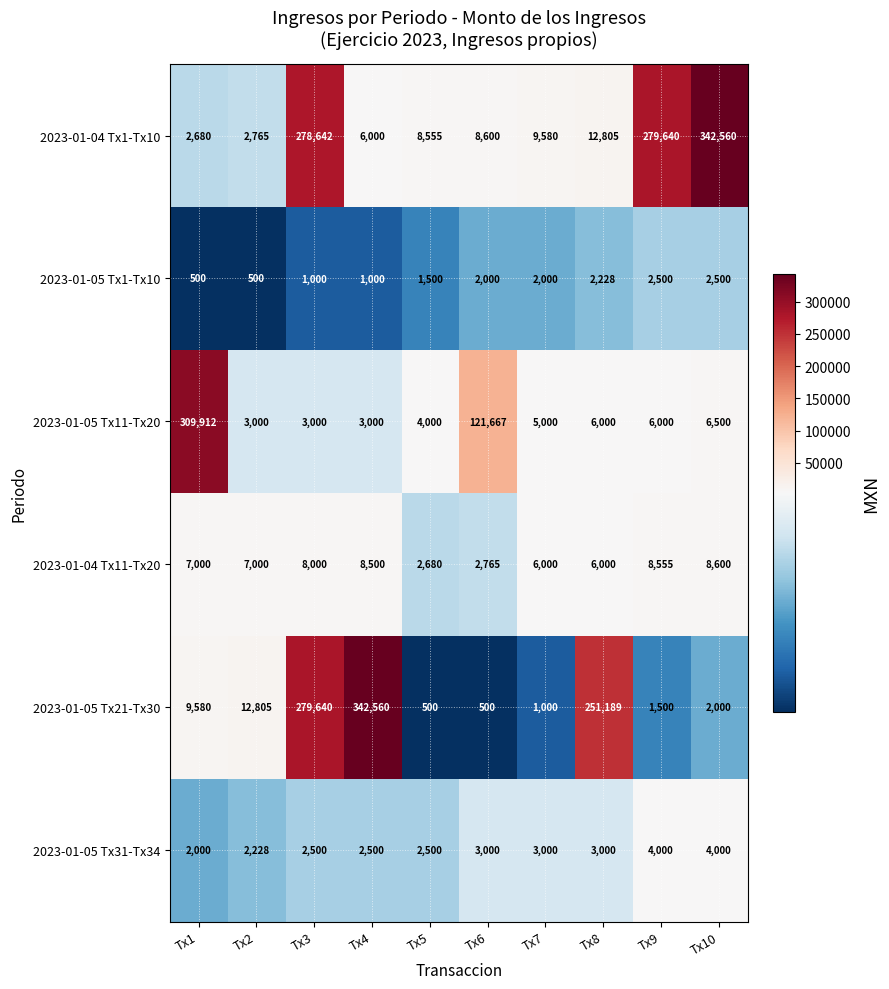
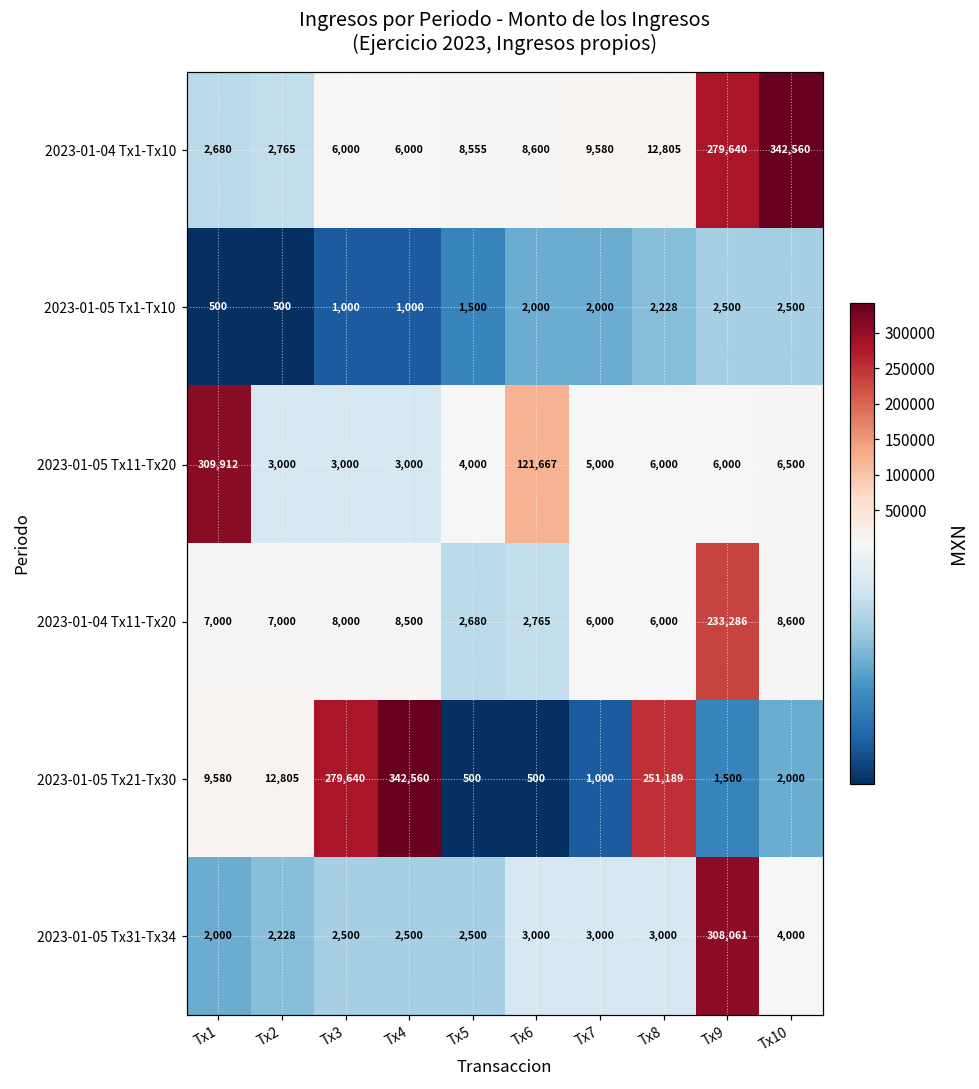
2023-01-04 Tx1-Tx10, Tx3: 278,642 -> 6,000
2023-01-04 Tx11-Tx20, Tx9: 8,555 -> 233,286
2023-01-05 Tx31-Tx34, Tx9: 4,000 -> 308,061
